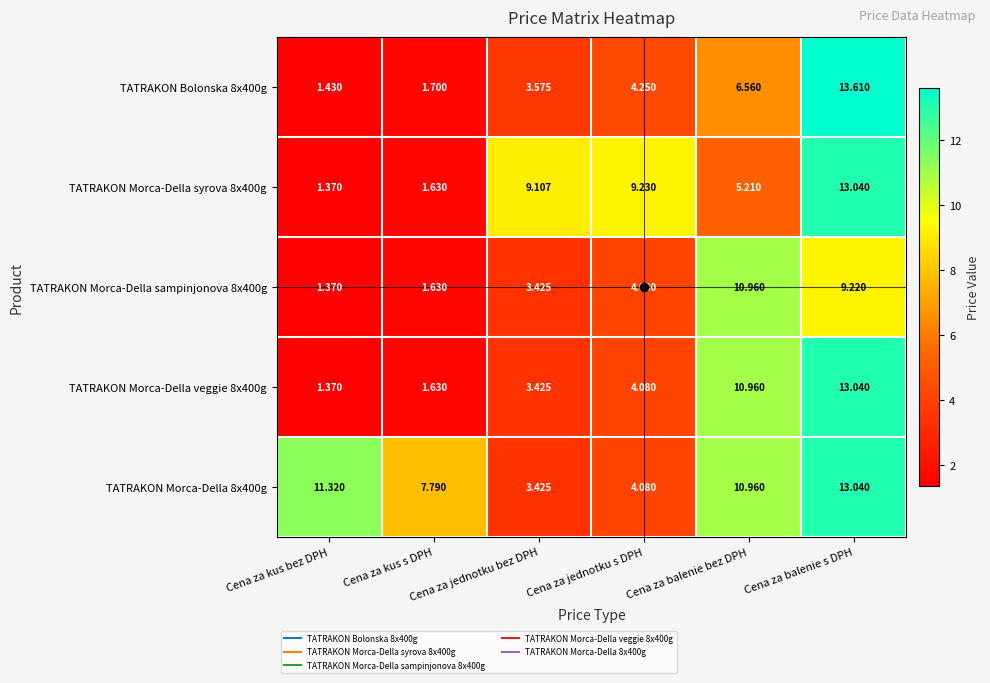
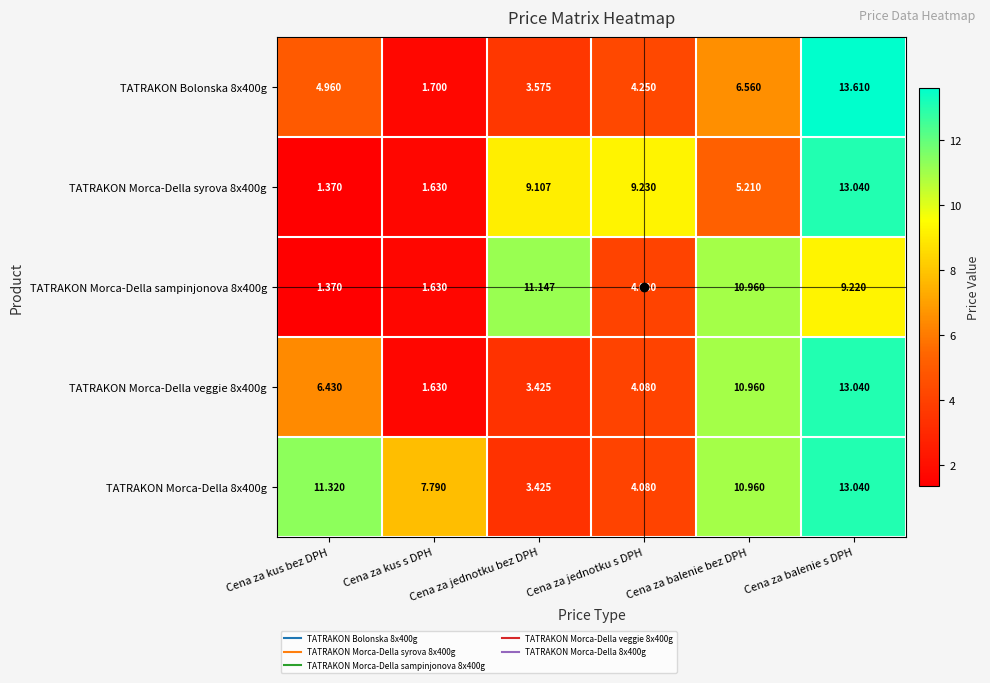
TATRAKON Bolonska 8x400g, Cena za kus bez DPH: 1.430 -> 4.960
TATRAKON Morca-Della sampinjonova 8x400g, Cena za jednotku bez DPH: 3.425 -> 11.147
TATRAKON Morca-Della veggie 8x400g, Cena za kus bez DPH: 1.370 -> 6.430
